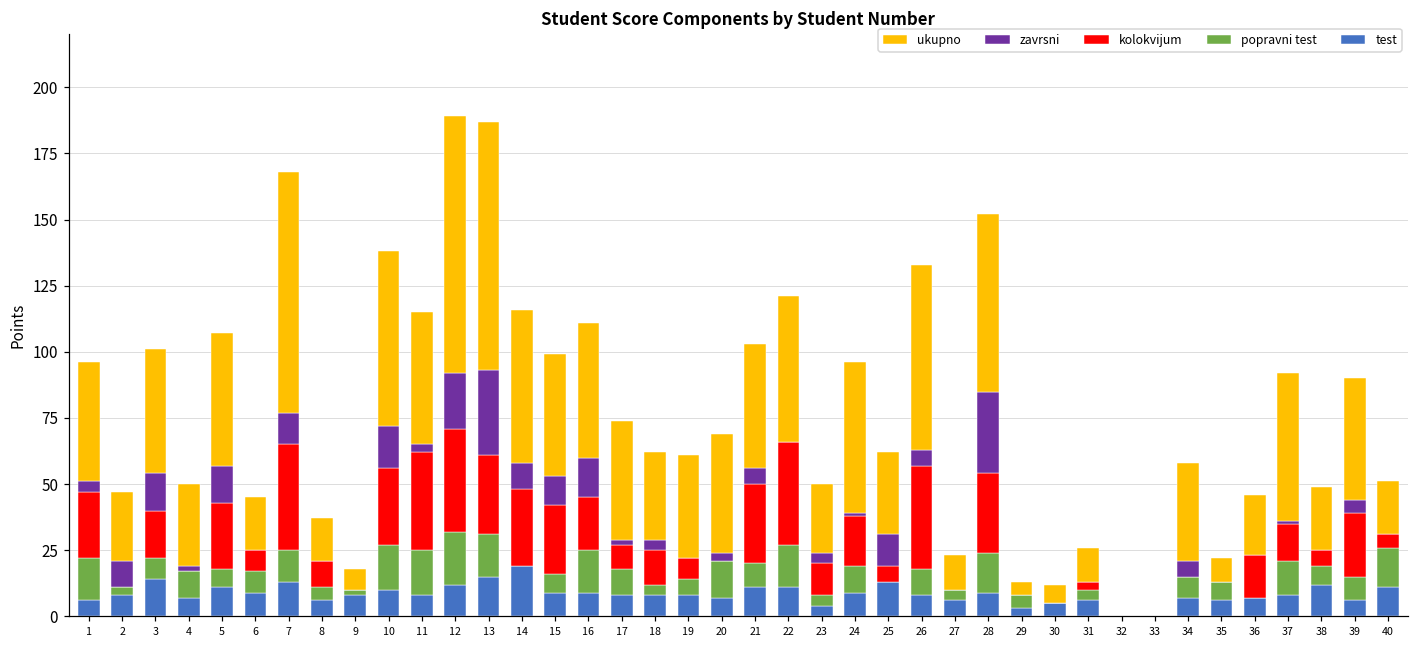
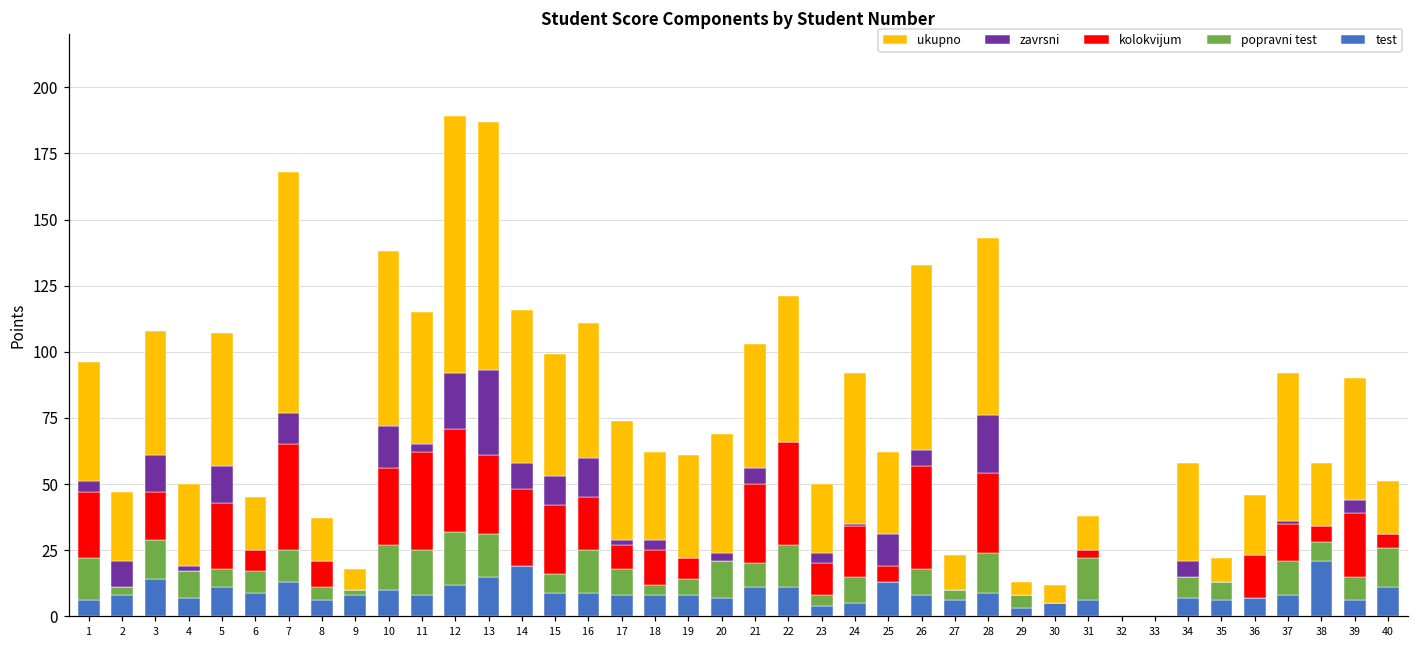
popravni test, 3: 8 -> 15
test, 24: 9 -> 5
zavrsni, 28: 31 -> 22
popravni test, 31: 4 -> 16
test, 38: 12 -> 21
